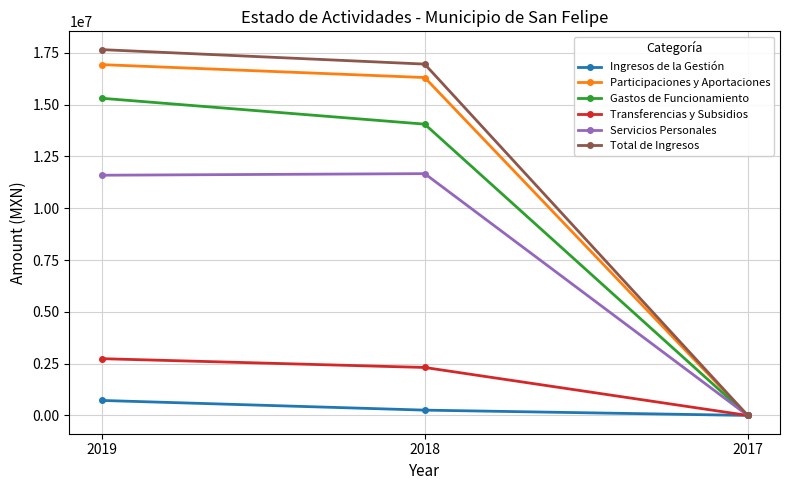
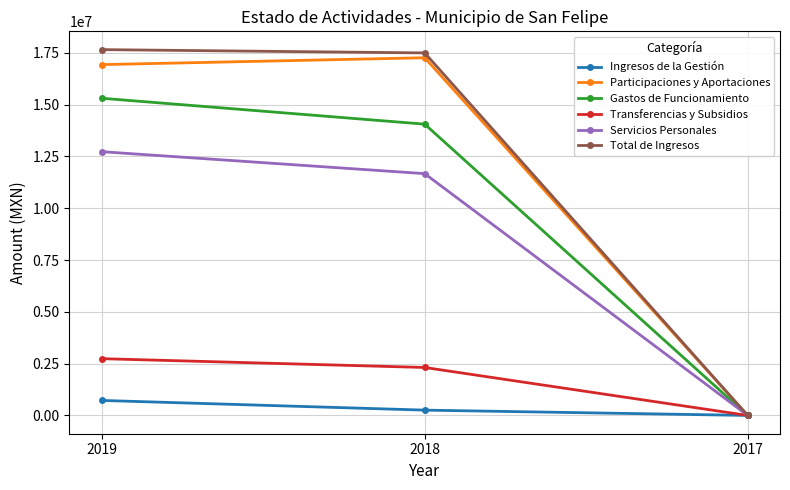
Servicios Personales, 2019: 11600000 -> 12700000
Participaciones y Aportaciones, 2018: 16300000 -> 17300000
Total de Ingresos, 2018: 17000000 -> 17500000
